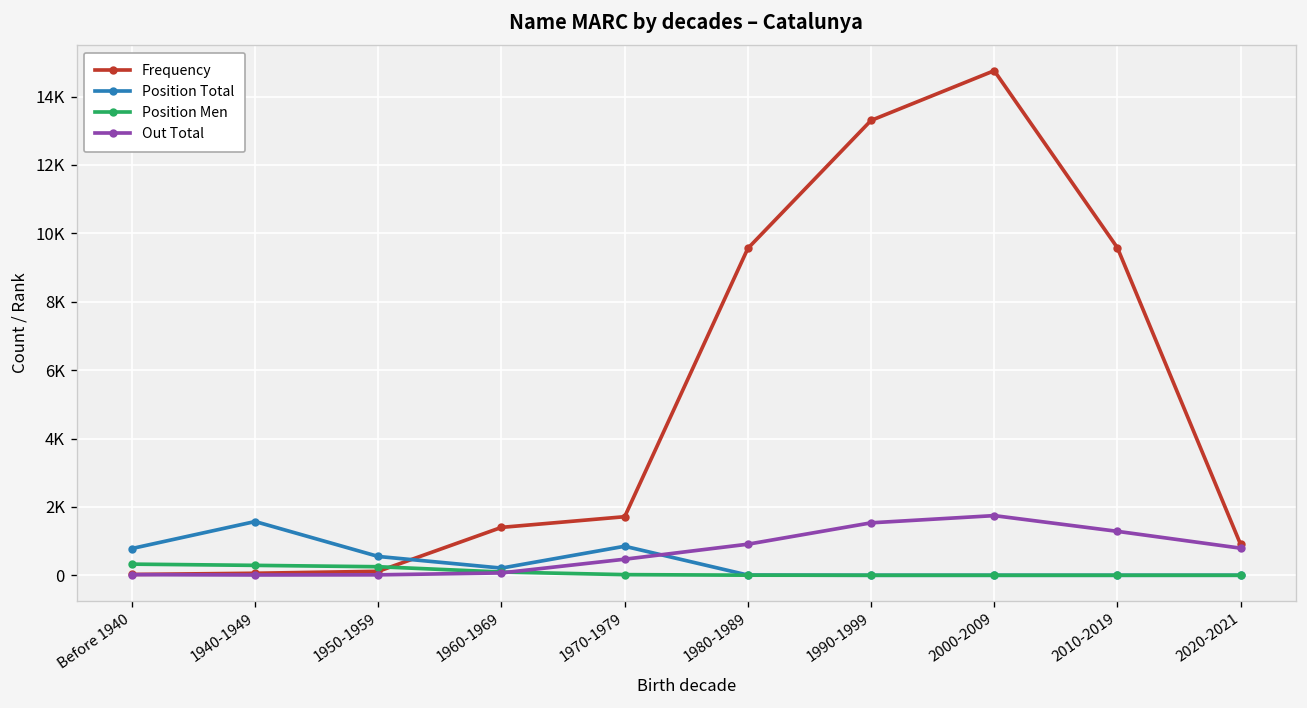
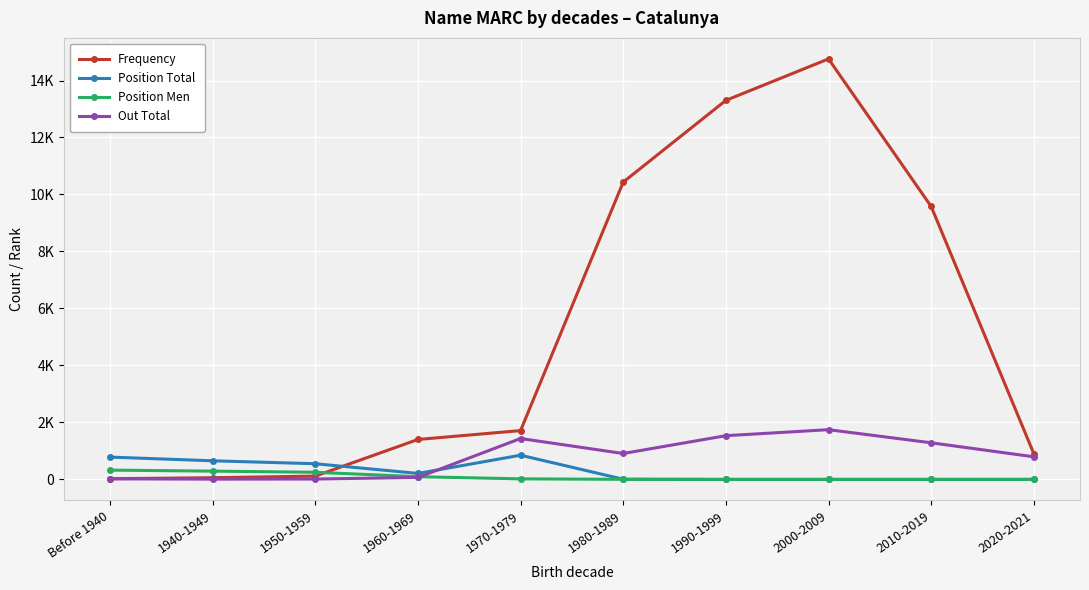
Position Total, 1940-1949: 1600 -> 700
Out Total, 1970-1979: 500 -> 1400
Frequency, 1980-1989: 9600 -> 10400
